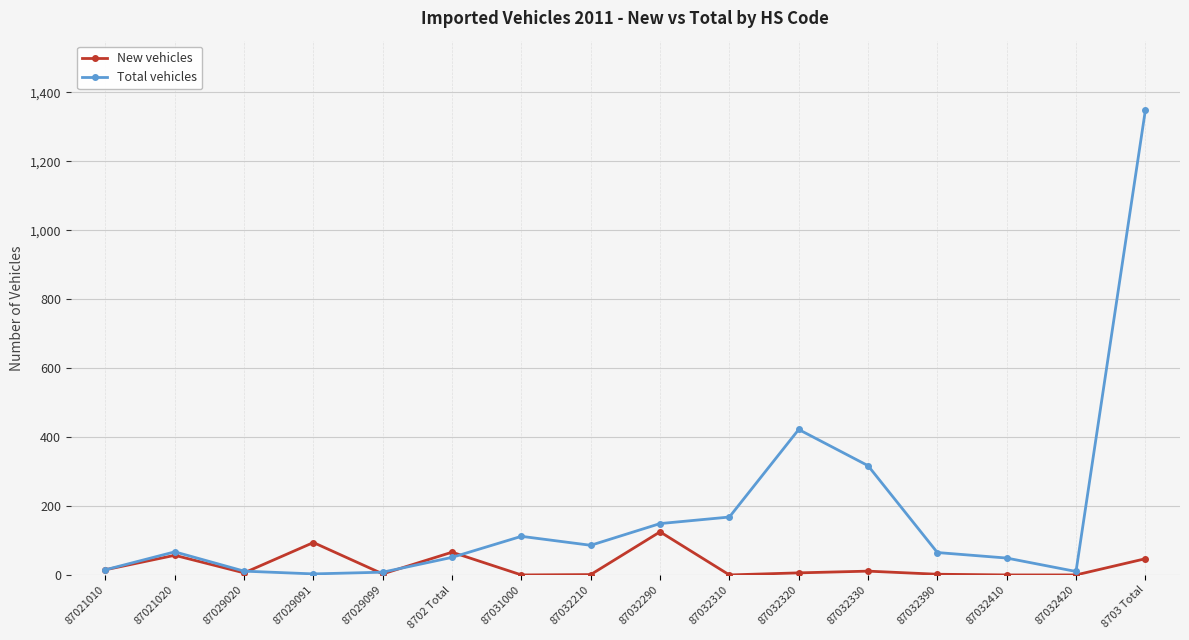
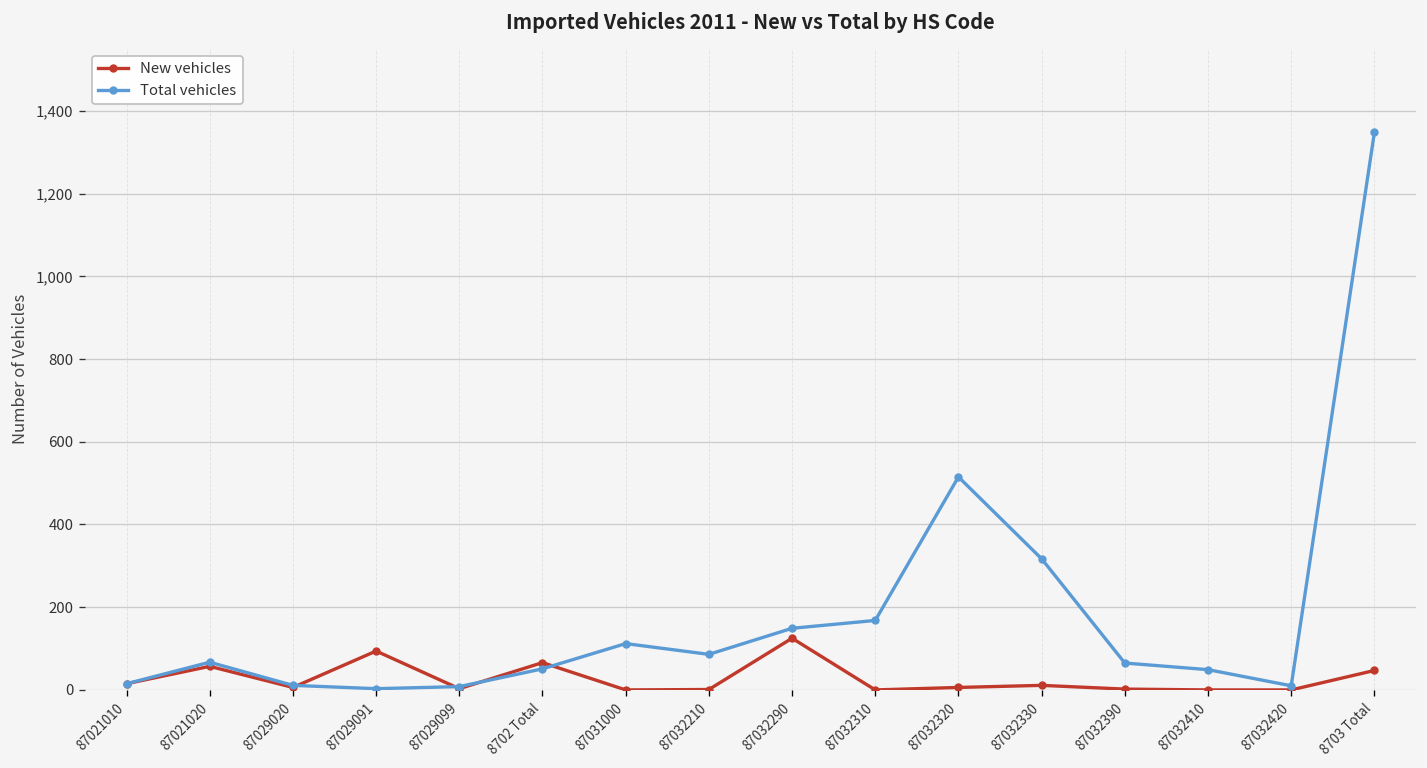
Total vehicles, 87032320: 420 -> 520
